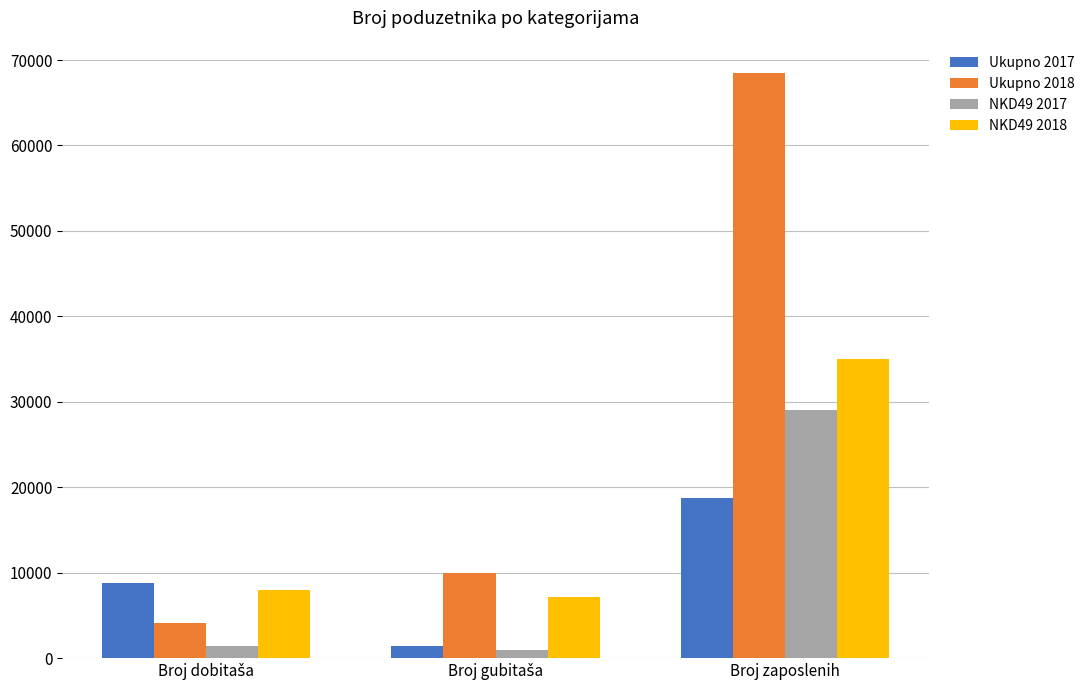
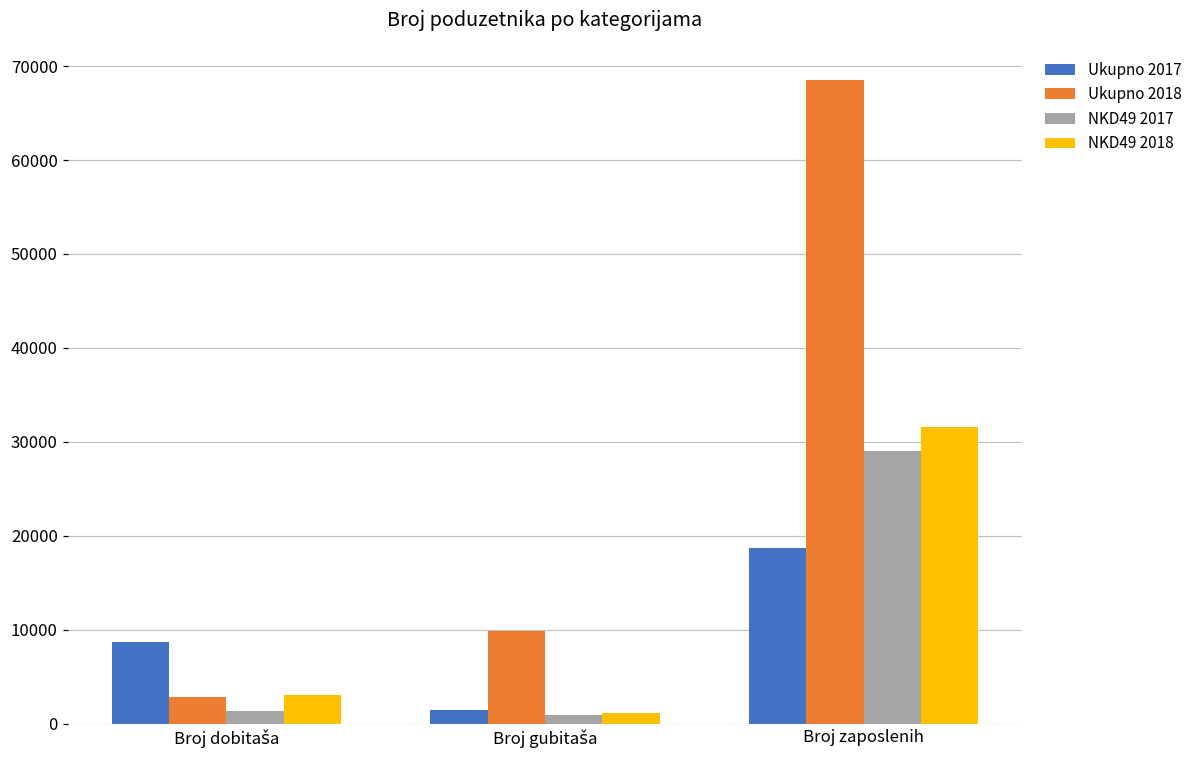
Ukupno 2018, Broj dobitaša: 4000 -> 3000
NKD49 2018, Broj dobitaša: 8000 -> 3000
NKD49 2018, Broj gubitaša: 7000 -> 1000
NKD49 2018, Broj zaposlenih: 35000 -> 32000
